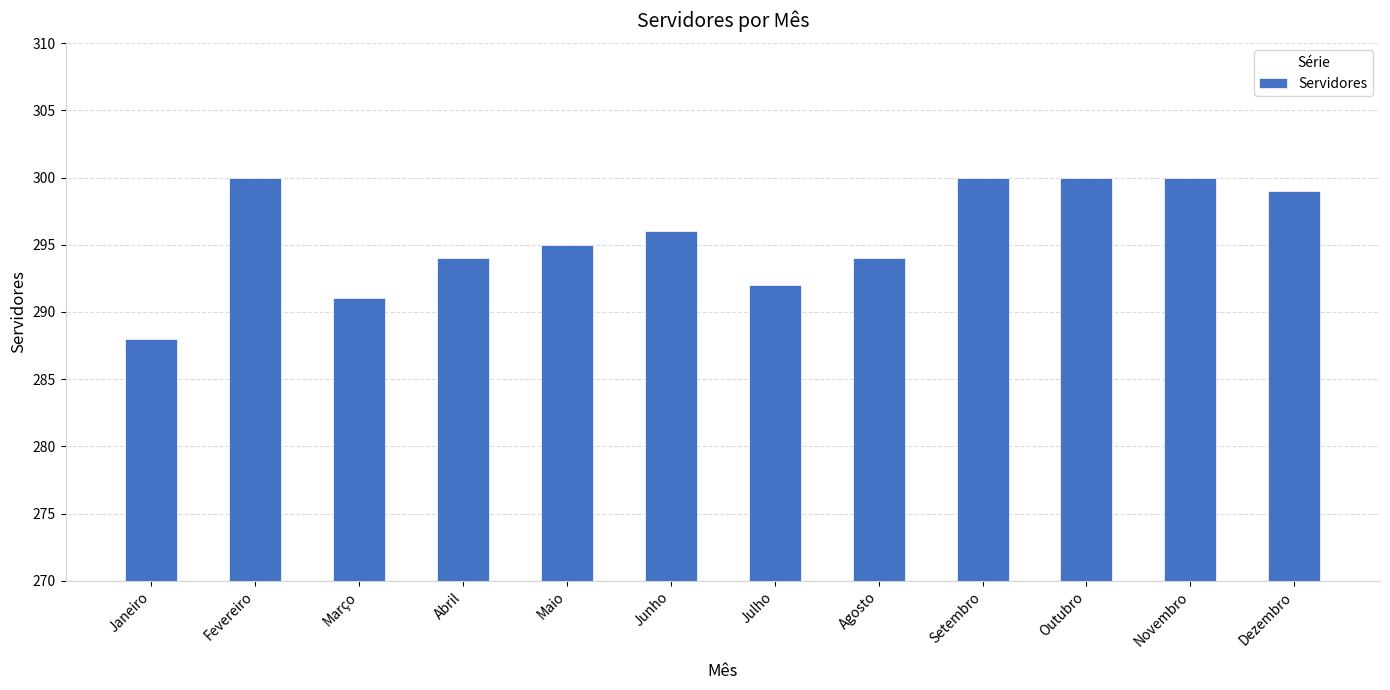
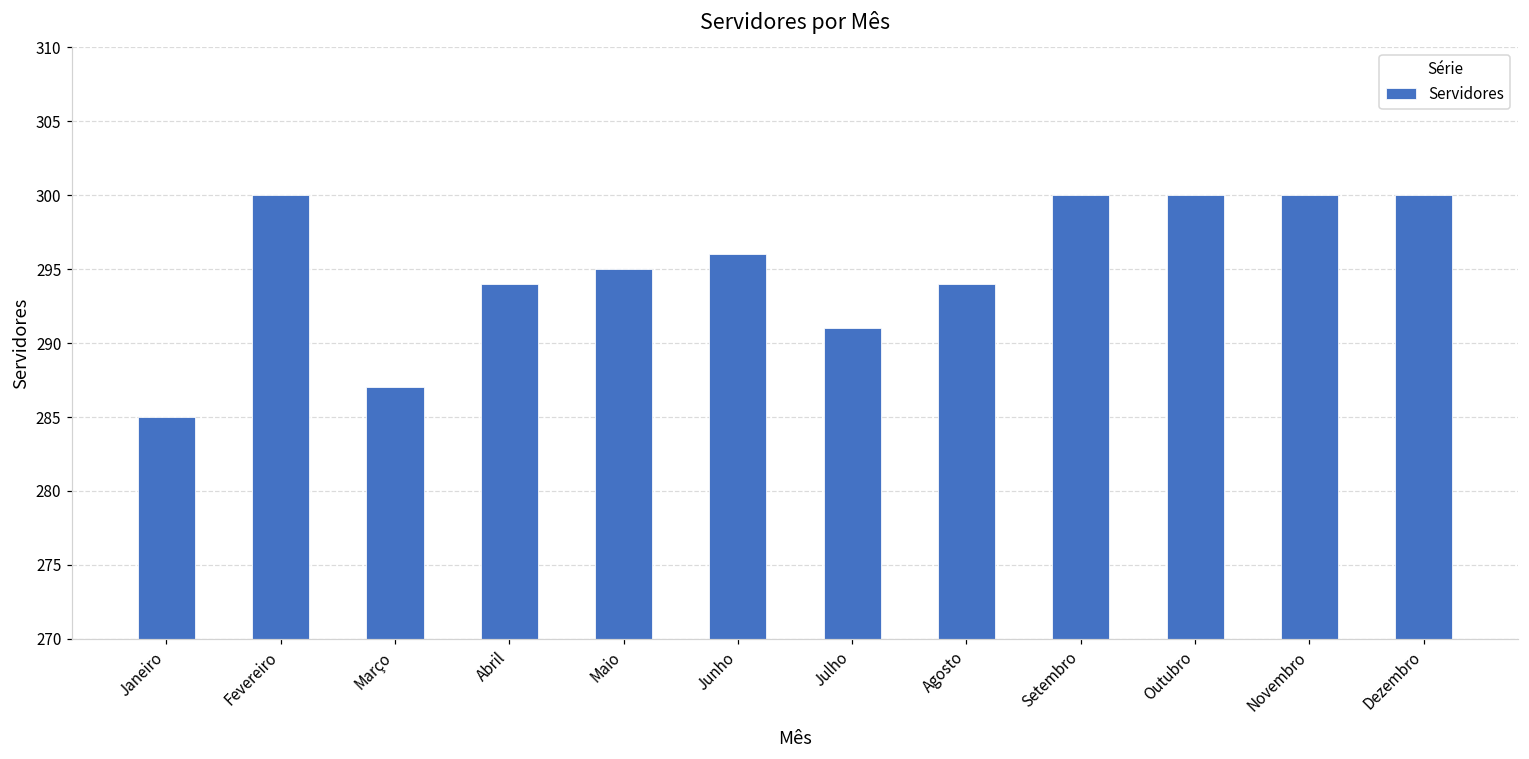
Janeiro: 288 -> 285
Março: 291 -> 287
Julho: 292 -> 291
Dezembro: 299 -> 300
